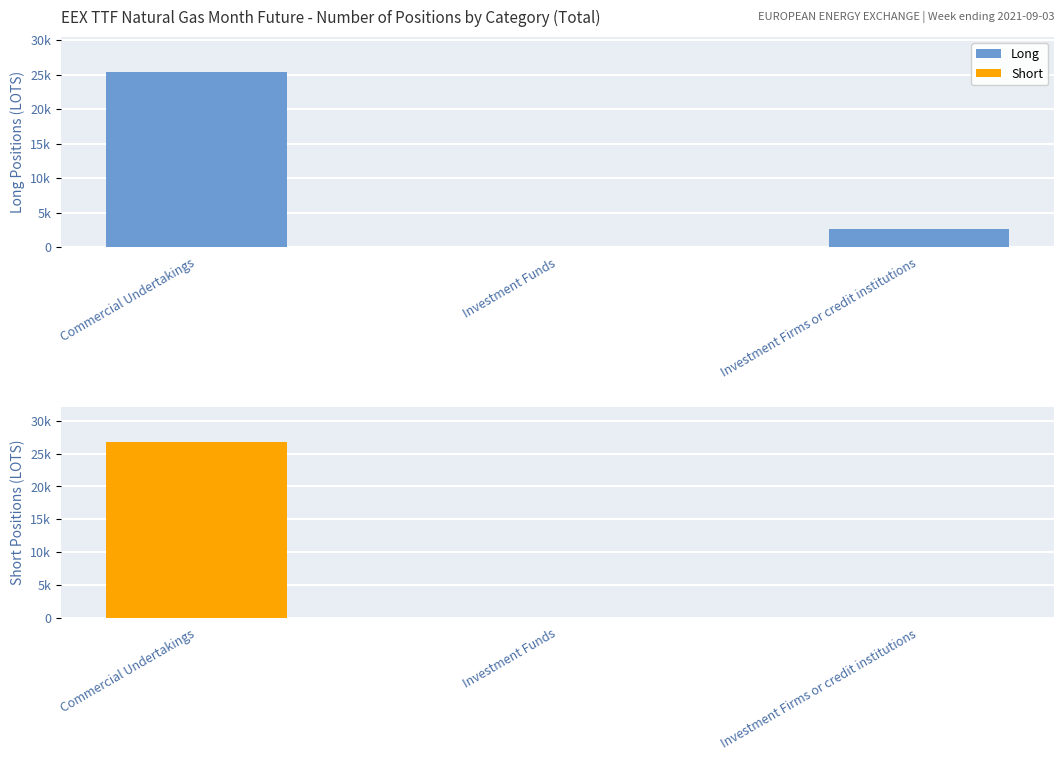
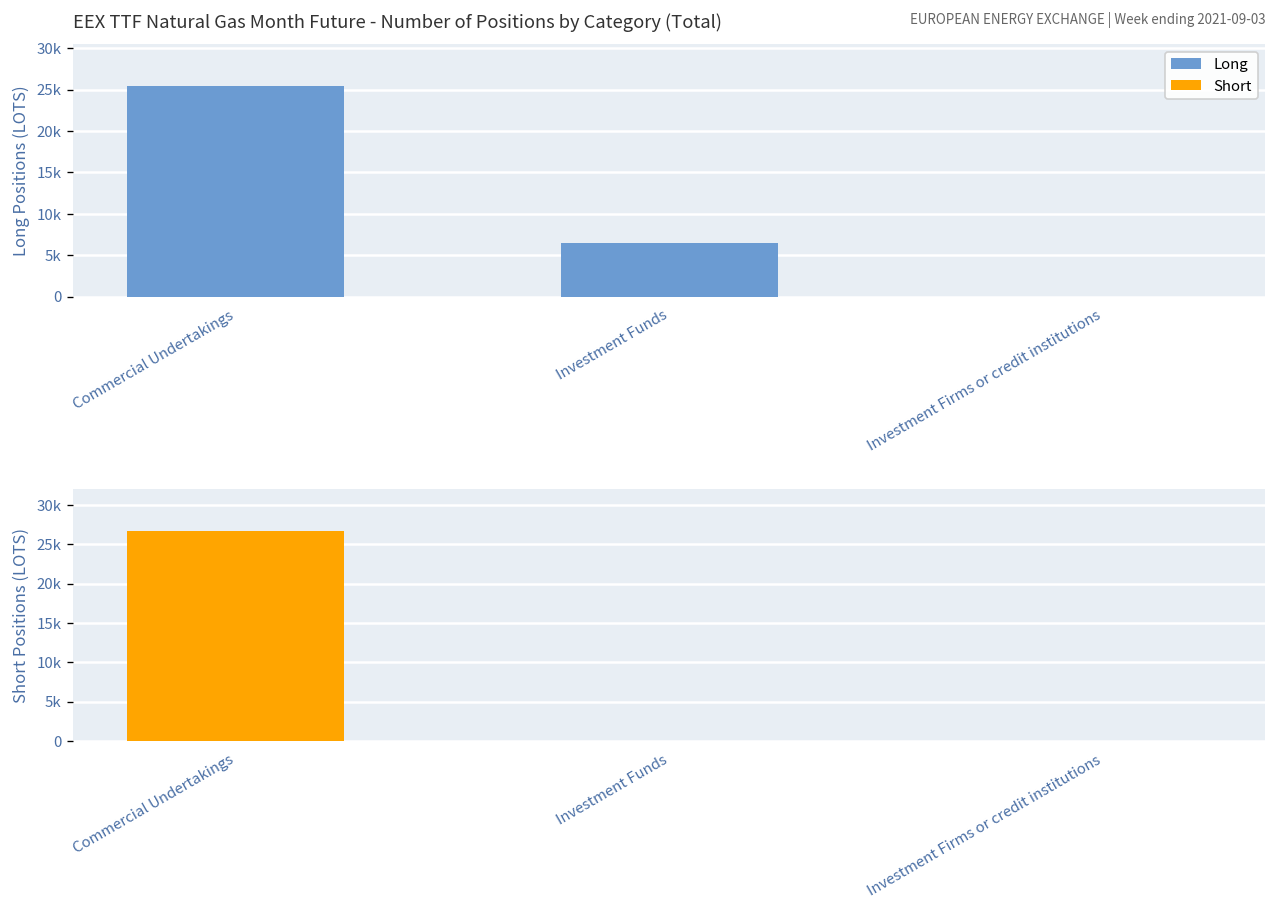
EEX TTF Natural Gas Month Future - Number of Positions by Category (Total), Investment Funds: 0 -> 6000
EEX TTF Natural Gas Month Future - Number of Positions by Category (Total), Investment Firms or credit institutions: 3000 -> 0
